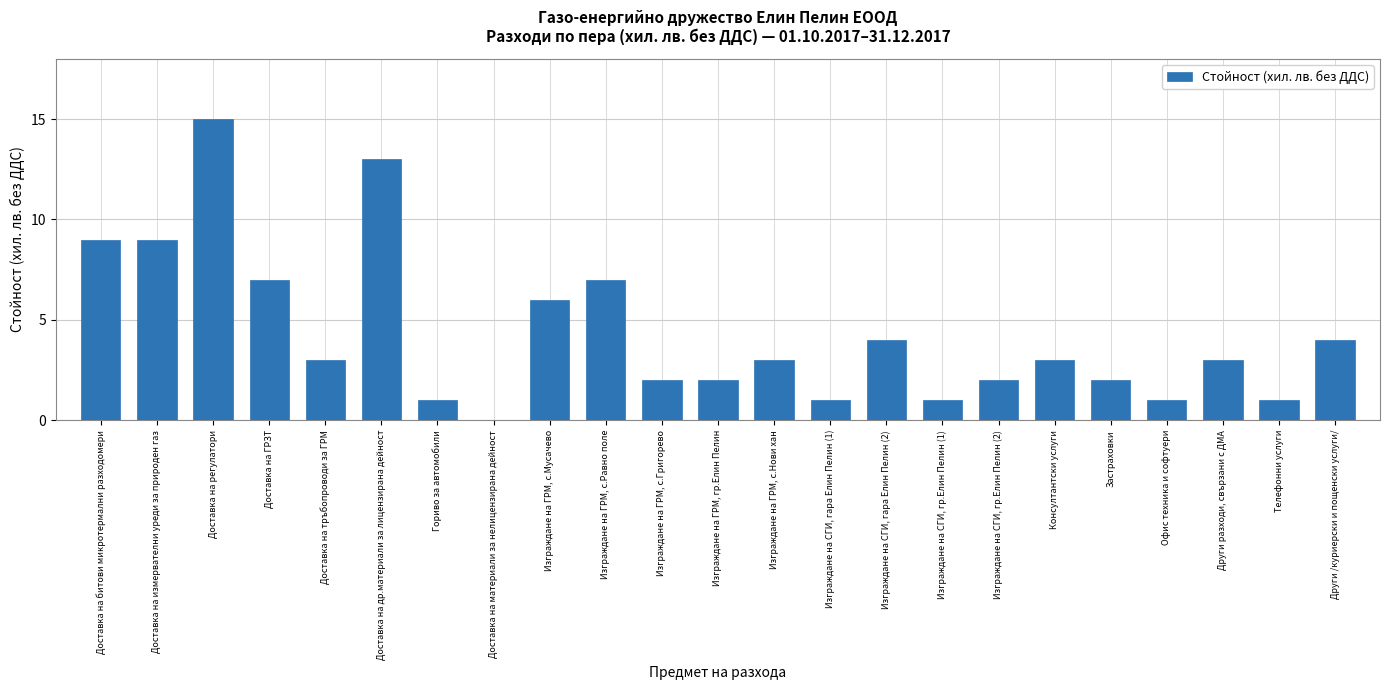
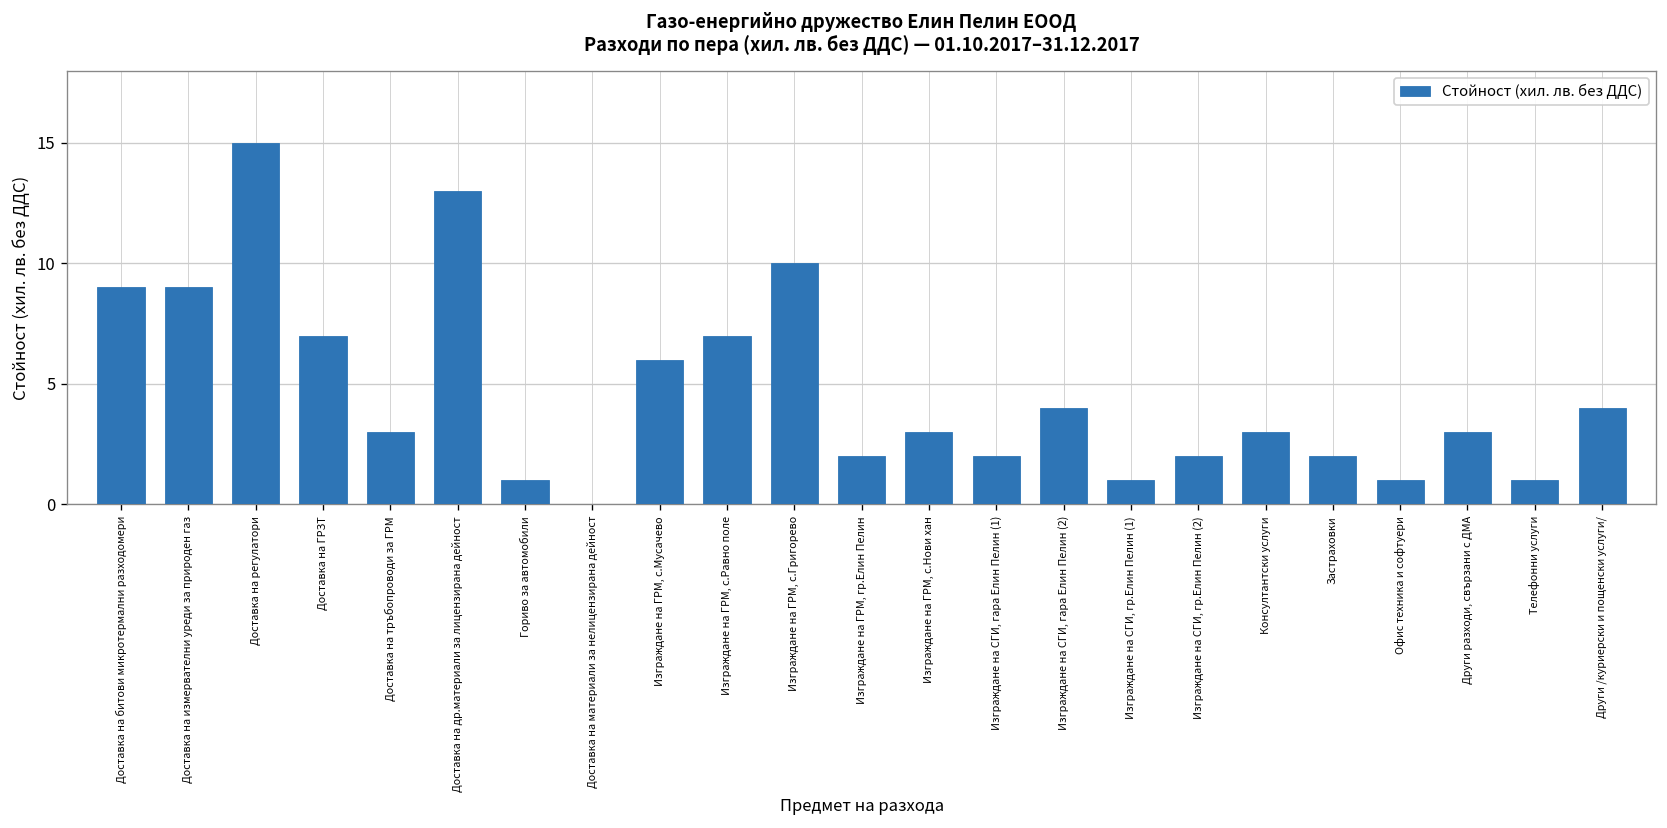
Изграждане на ГРМ, с.Григорево: 2 -> 10
Изграждане на СГИ, гара Елин Пелин (1): 1 -> 2
